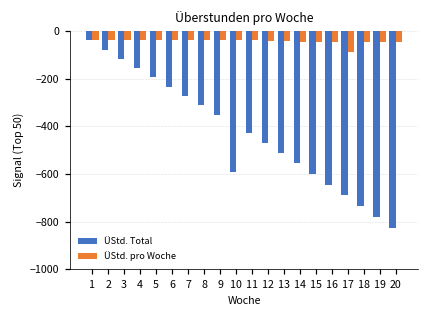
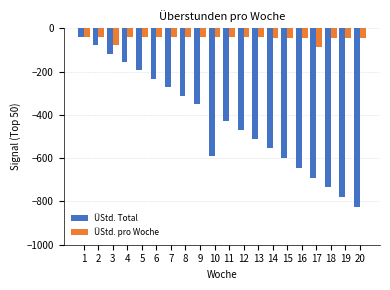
ÜStd. pro Woche, 3: -40 -> -80
